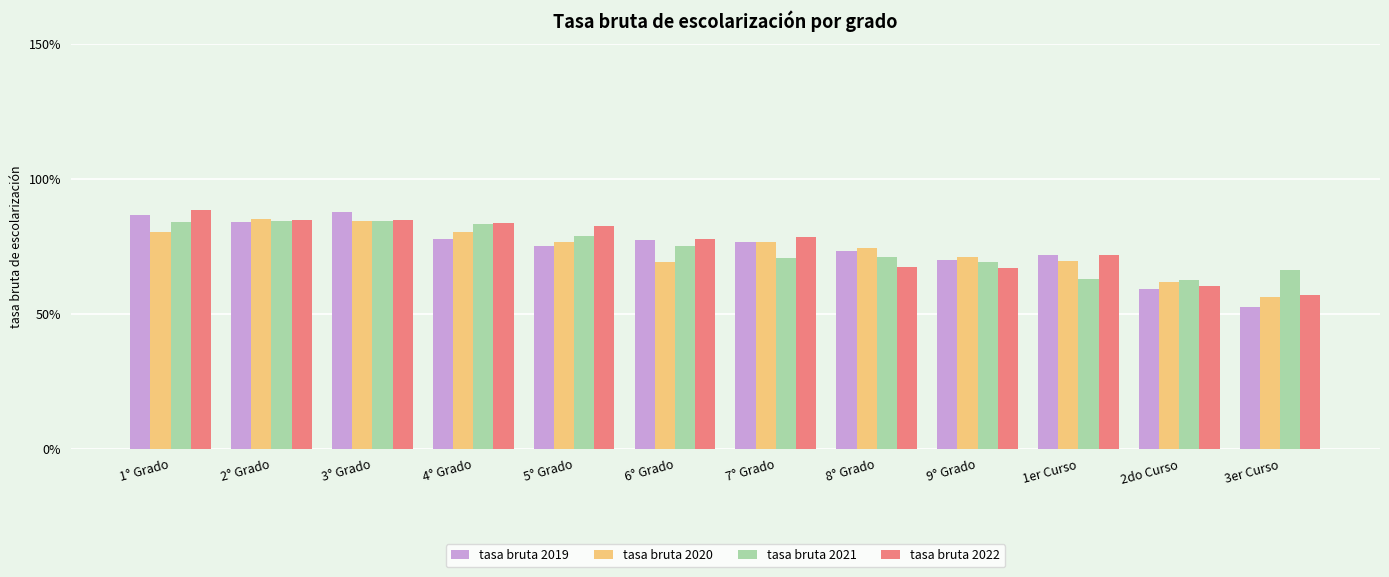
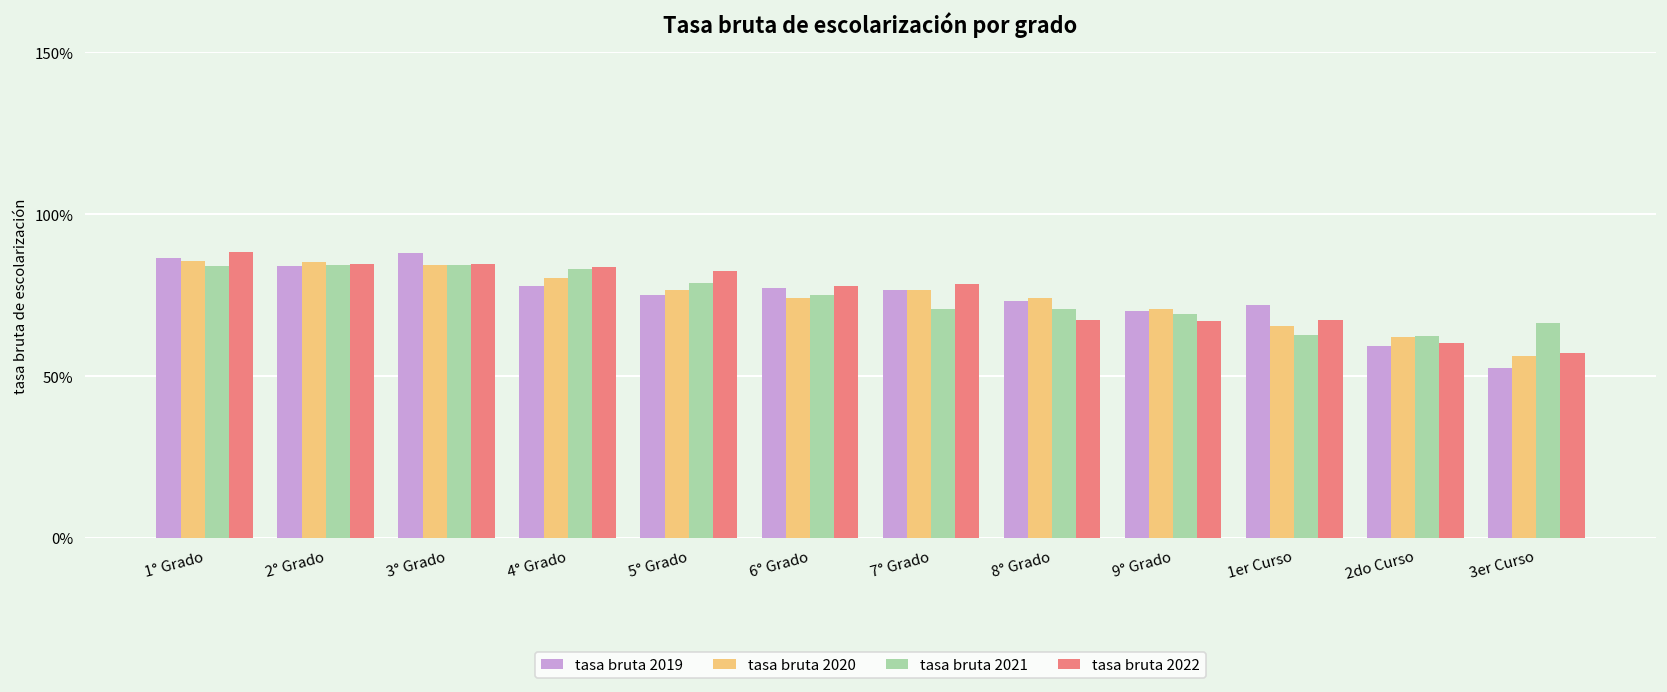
tasa bruta 2020, 1° Grado: 80% -> 86%
tasa bruta 2020, 6° Grado: 69% -> 74%
tasa bruta 2020, 1er Curso: 70% -> 65%
tasa bruta 2022, 1er Curso: 72% -> 67%
